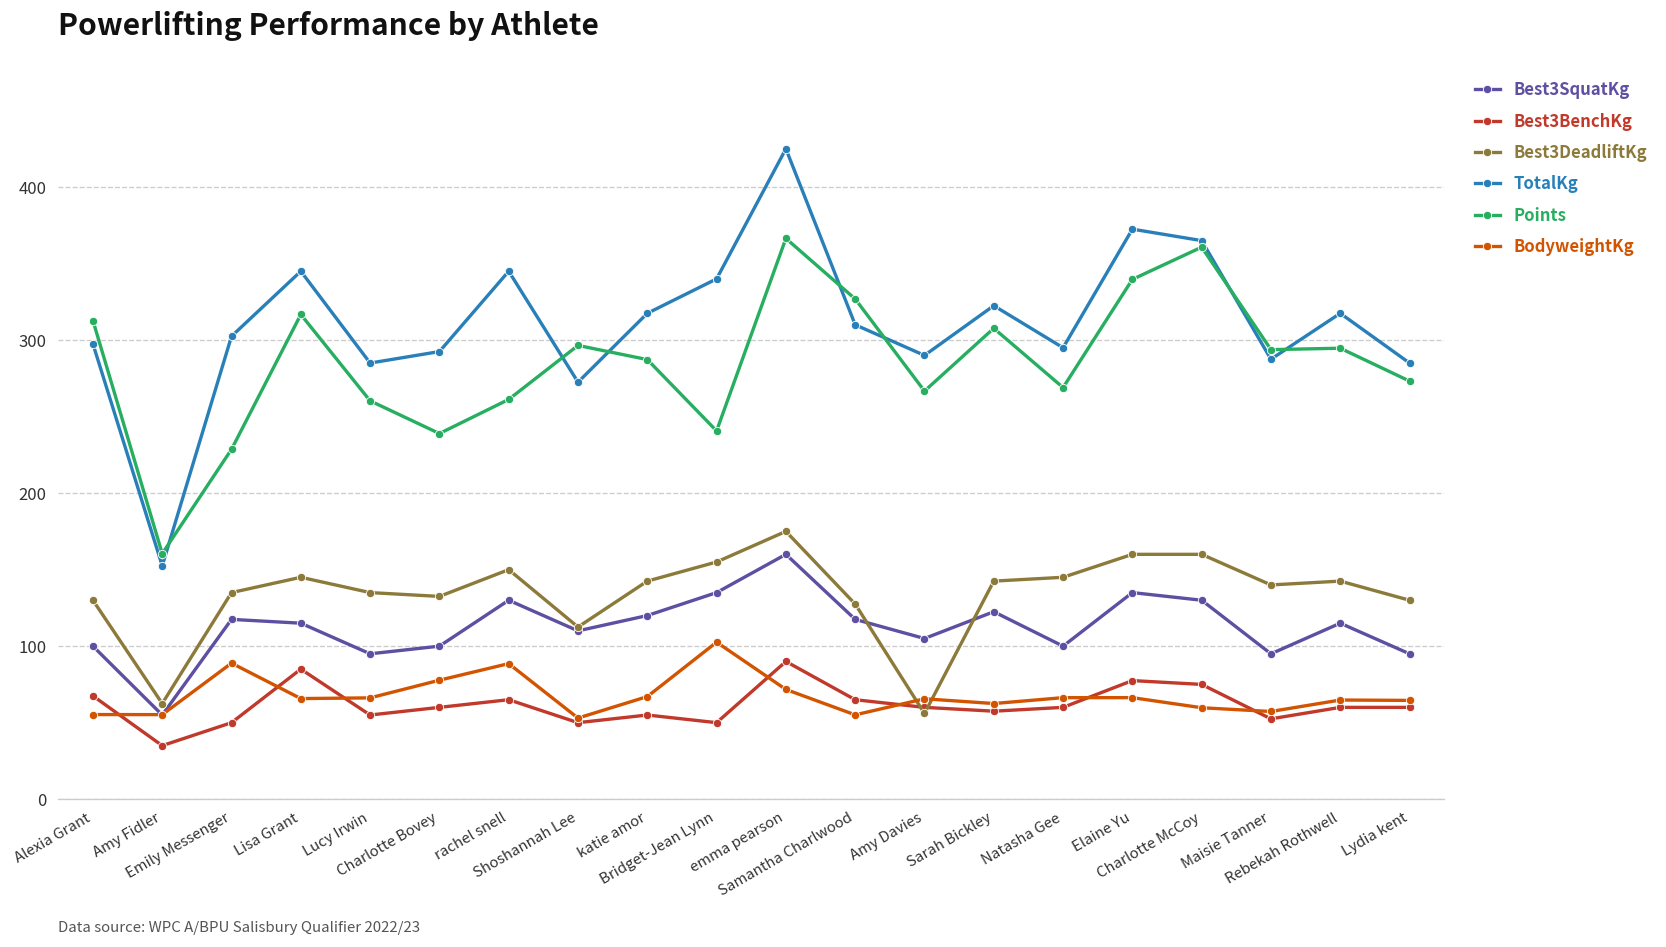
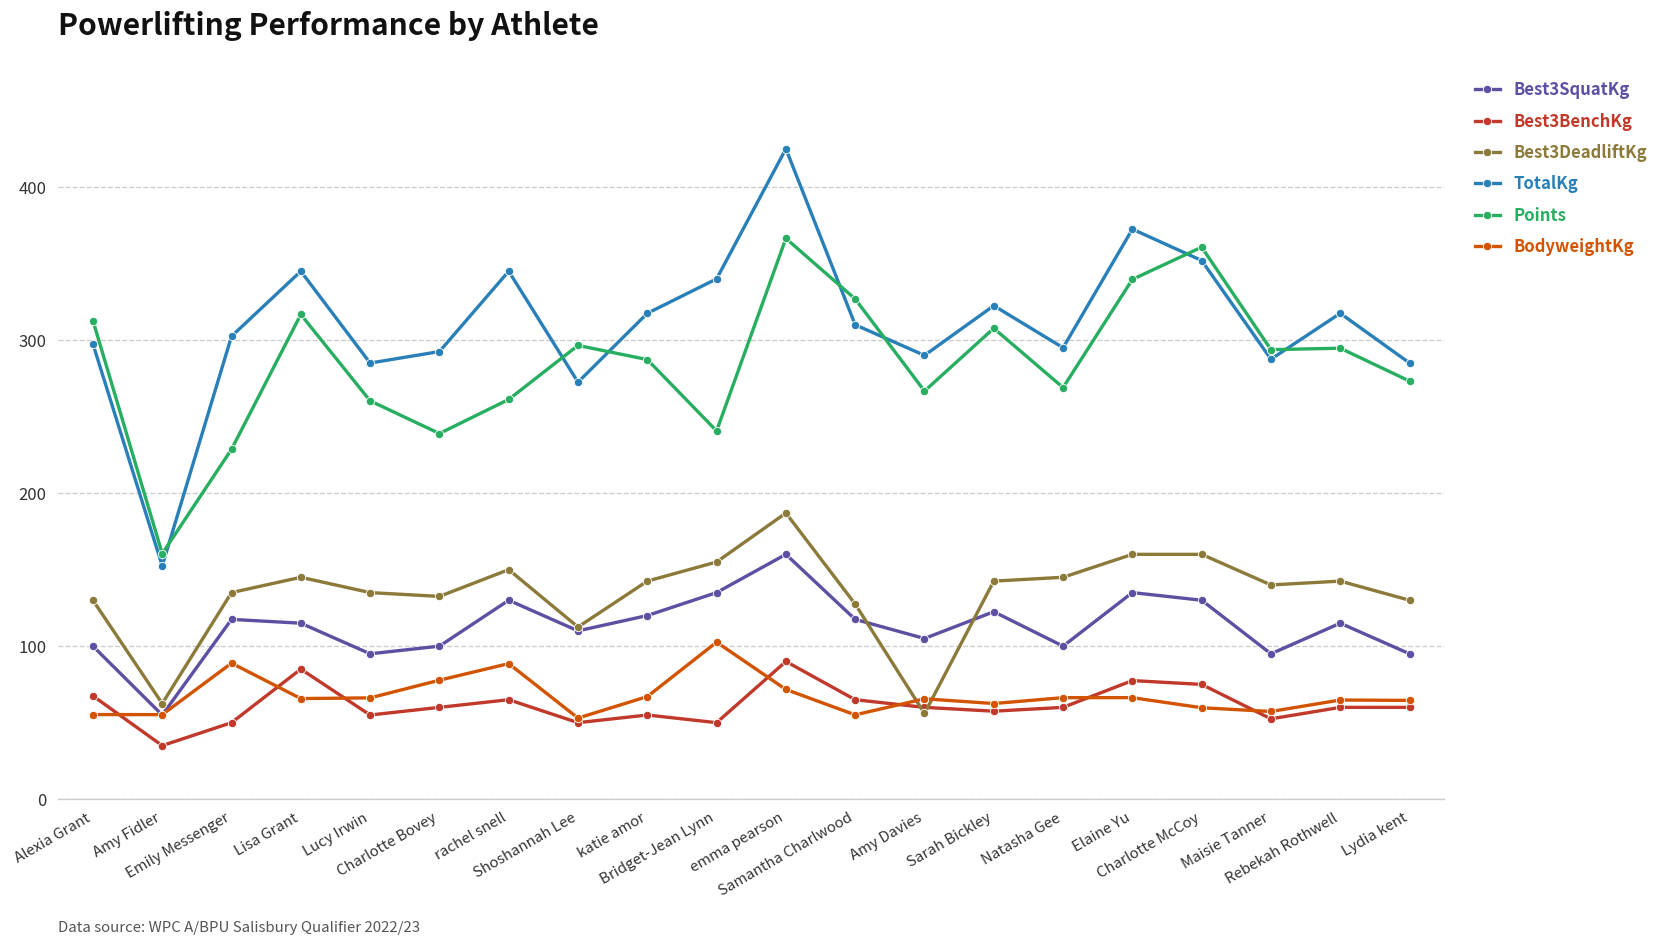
Best3DeadliftKg, emma pearson: 175 -> 187
TotalKg, Charlotte McCoy: 365 -> 352
